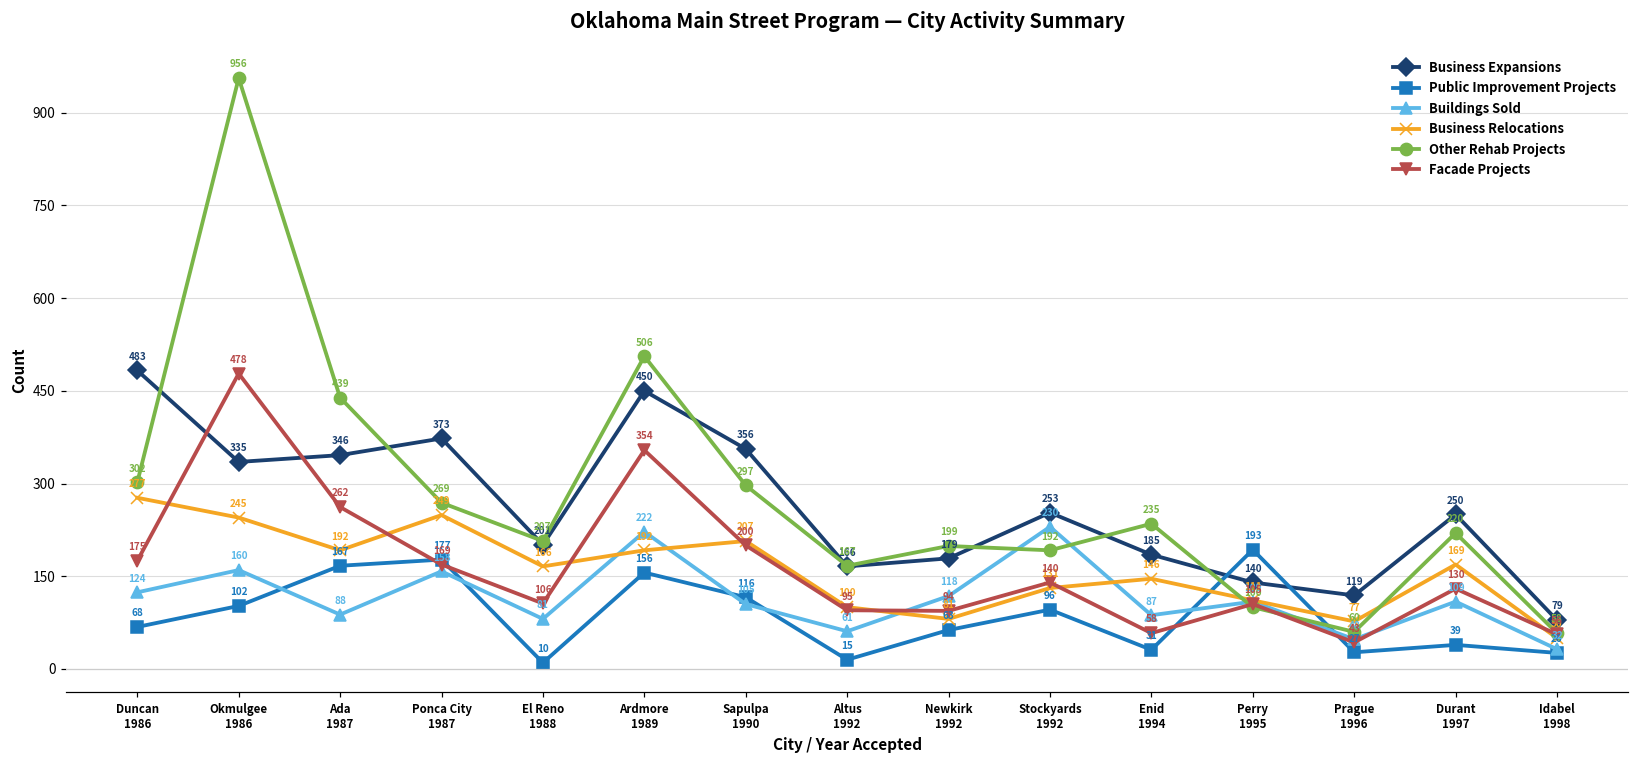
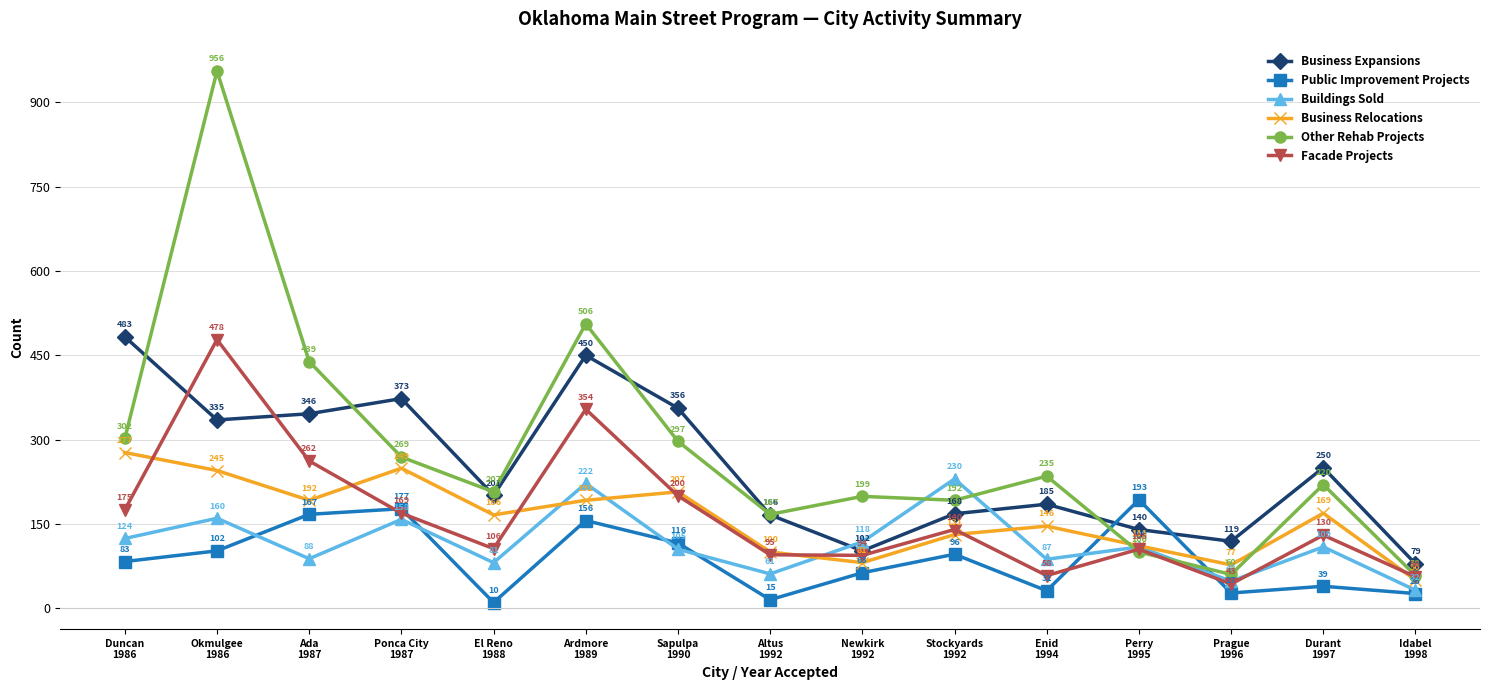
Public Improvement Projects, Duncan 1986: 68 -> 83
Business Expansions, Newkirk 1992: 179 -> 102
Business Expansions, Stockyards 1992: 253 -> 168
